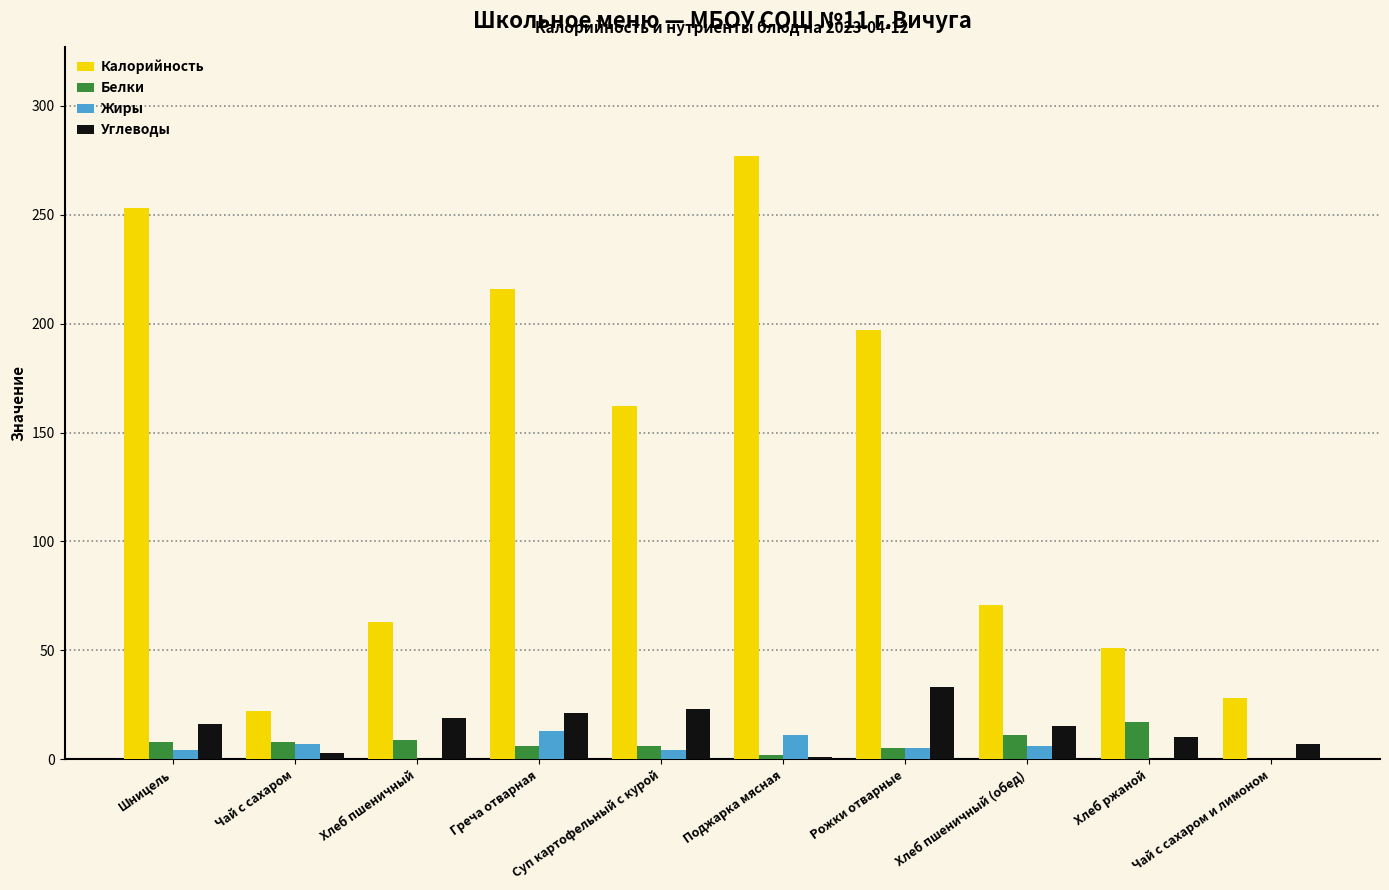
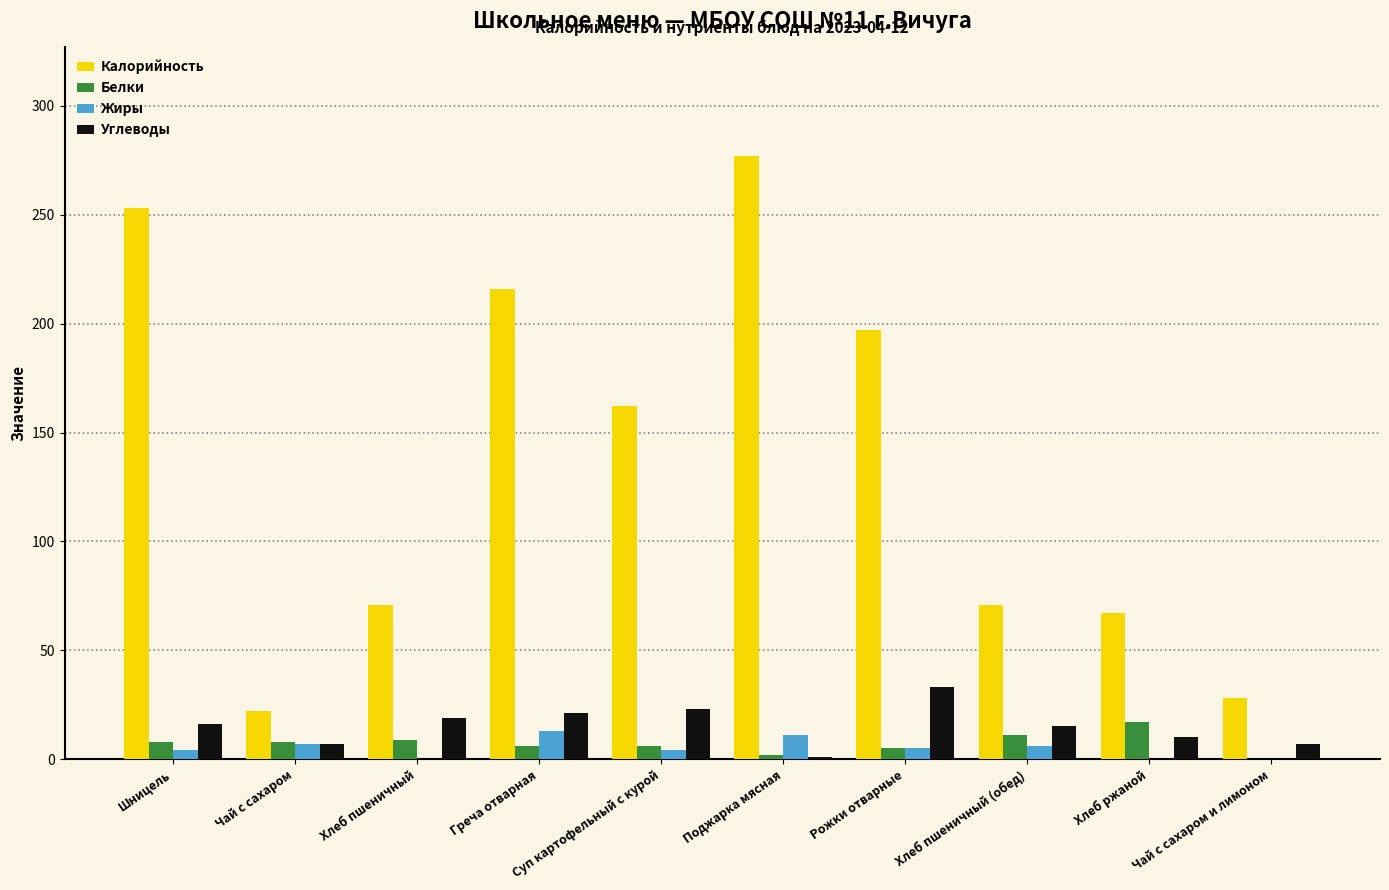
Углеводы, Чай с сахаром: 3 -> 7
Калорийность, Хлеб пшеничный: 63 -> 71
Калорийность, Хлеб ржаной: 51 -> 67
